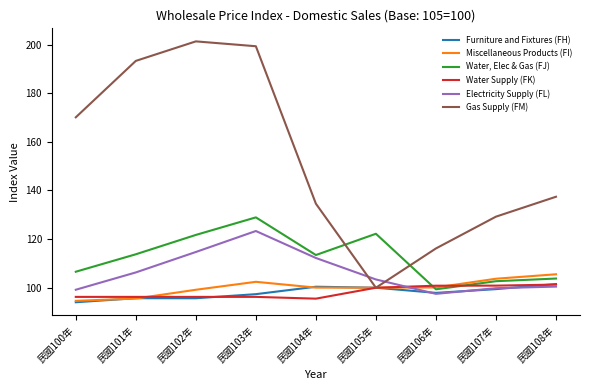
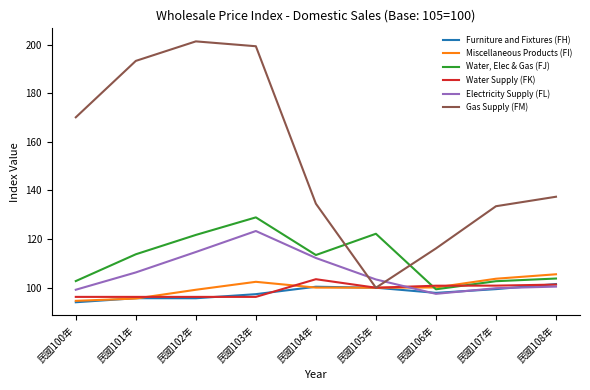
Water, Elec & Gas (FJ), 民國100年: 107 -> 103
Water Supply (FK), 民國104年: 96 -> 104
Gas Supply (FM), 民國107年: 129 -> 134
